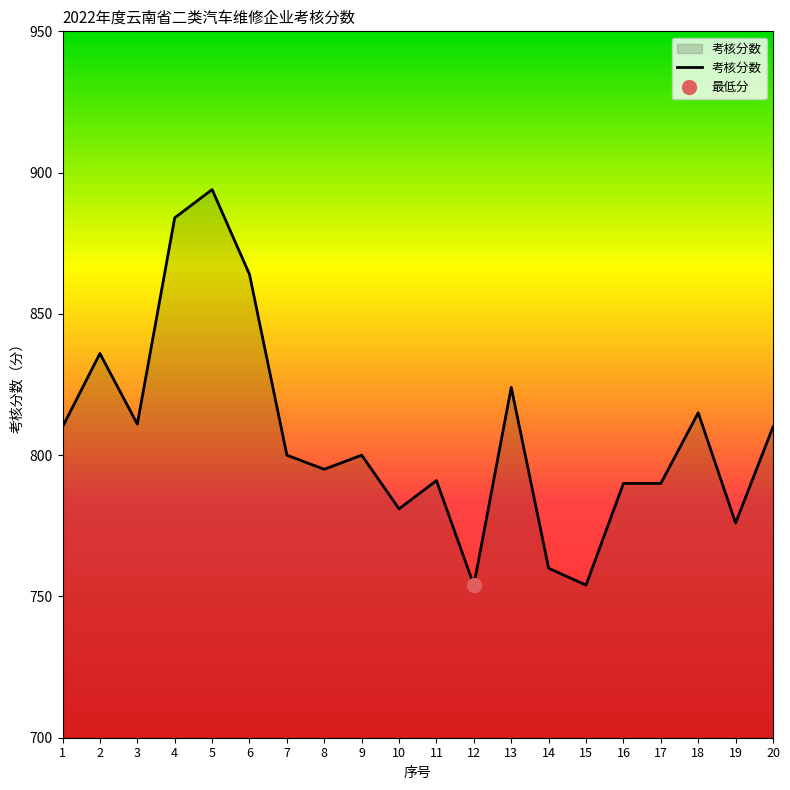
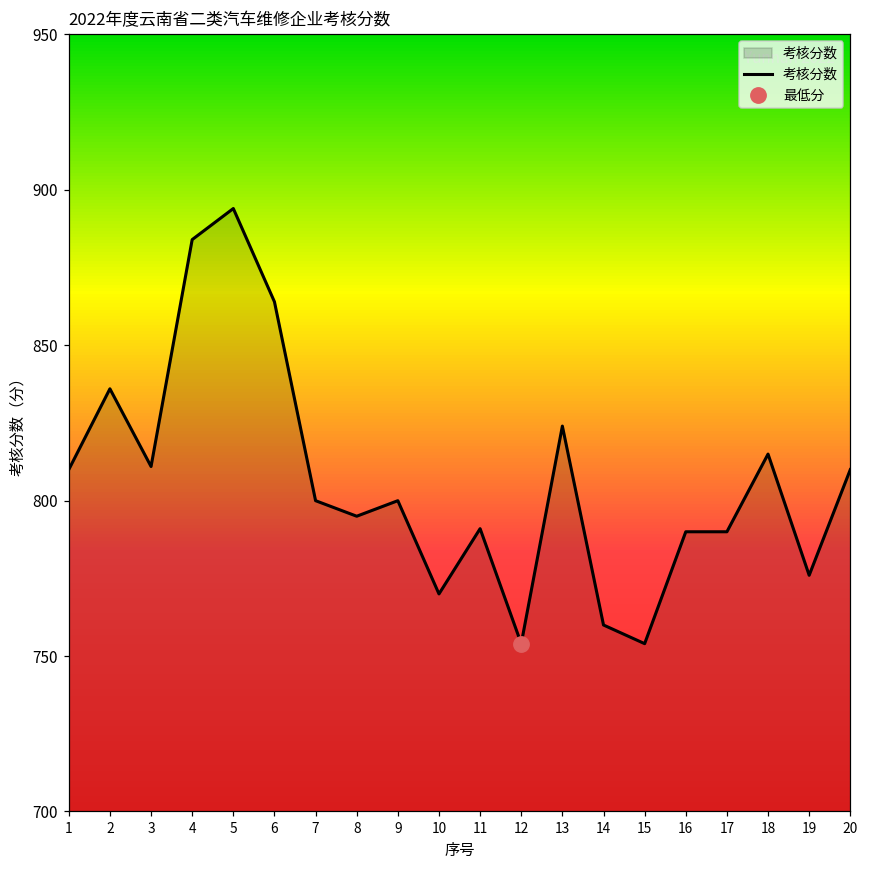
考核分数, 10: 781 -> 770
